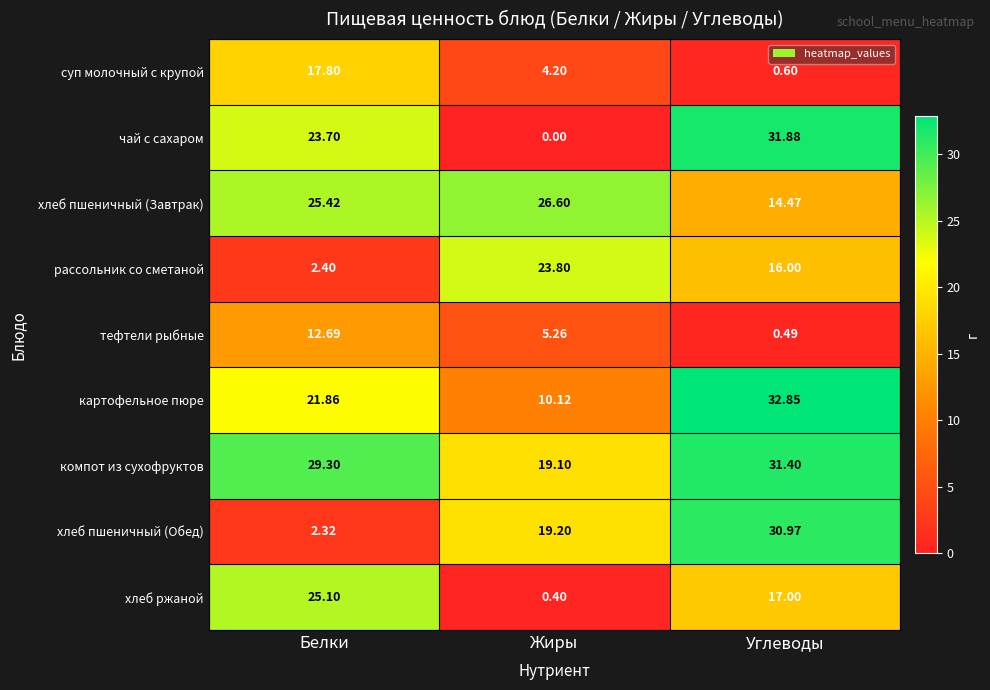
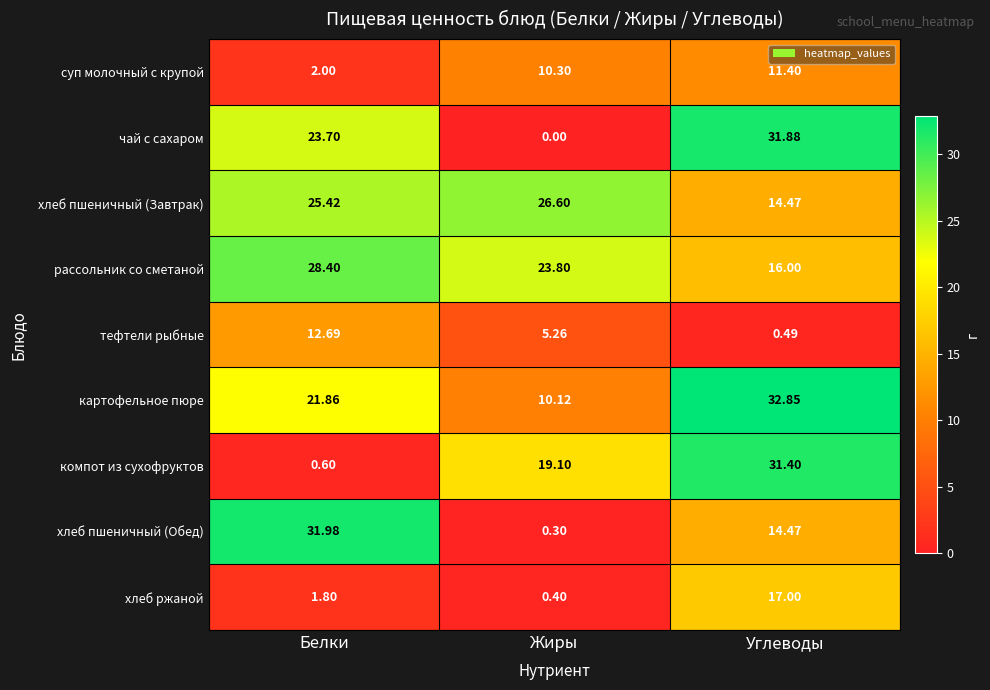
суп молочный с крупой, Белки: 17.80 -> 2.00
суп молочный с крупой, Жиры: 4.20 -> 10.30
суп молочный с крупой, Углеводы: 0.60 -> 11.40
рассольник со сметаной, Белки: 2.40 -> 28.40
компот из сухофруктов, Белки: 29.30 -> 0.60
хлеб пшеничный (Обед), Белки: 2.32 -> 31.98
хлеб пшеничный (Обед), Жиры: 19.20 -> 0.30
хлеб пшеничный (Обед), Углеводы: 30.97 -> 14.47
хлеб ржаной, Белки: 25.10 -> 1.80
